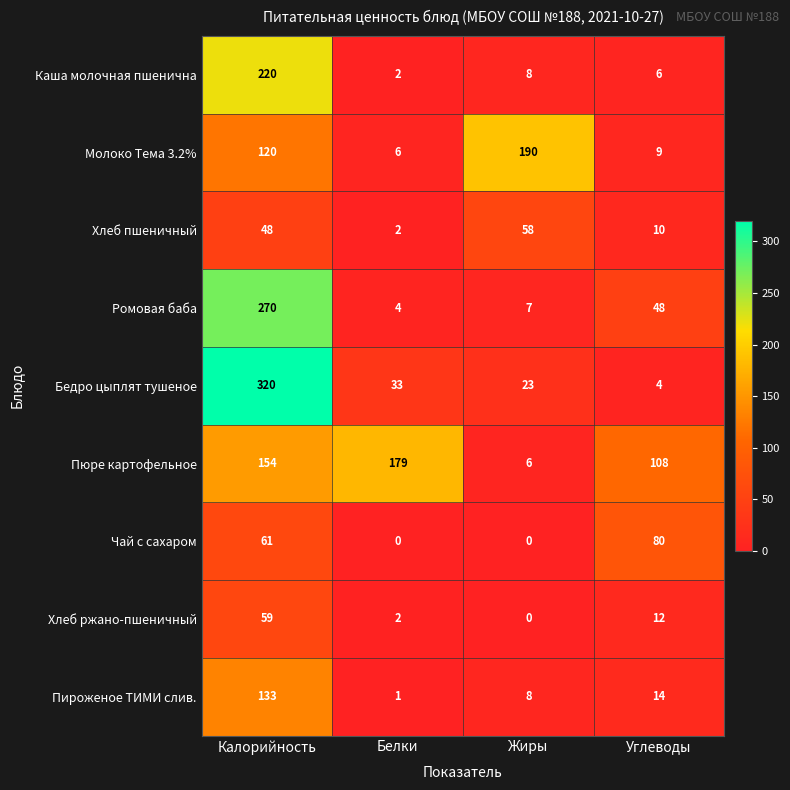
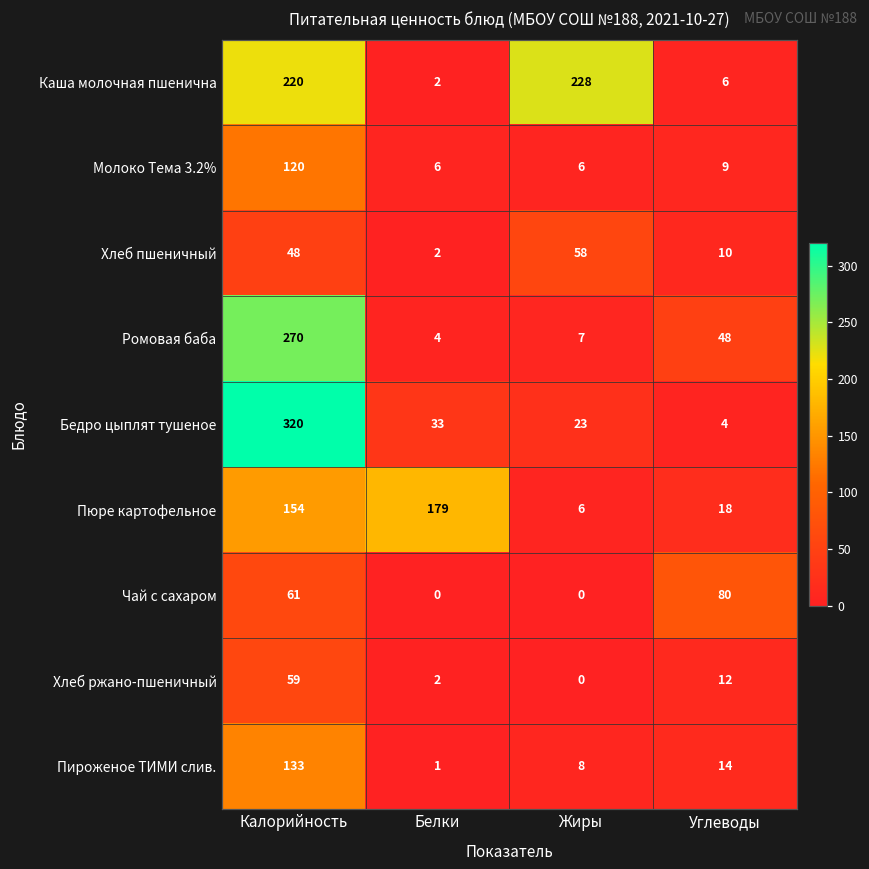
Каша молочная пшенична, Жиры: 8 -> 228
Молоко Тема 3.2%, Жиры: 190 -> 6
Пюре картофельное, Углеводы: 108 -> 18
